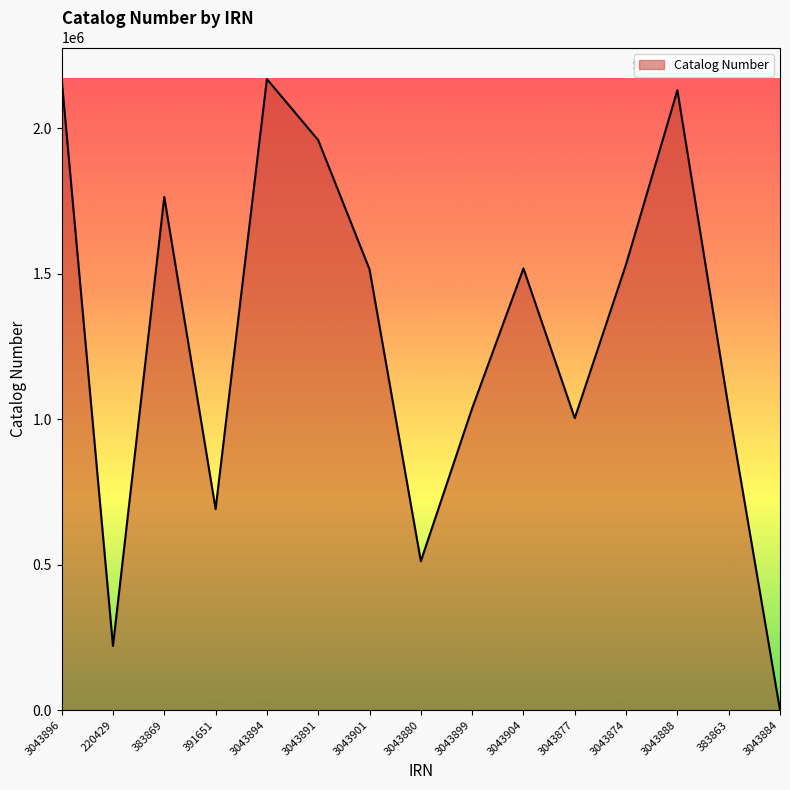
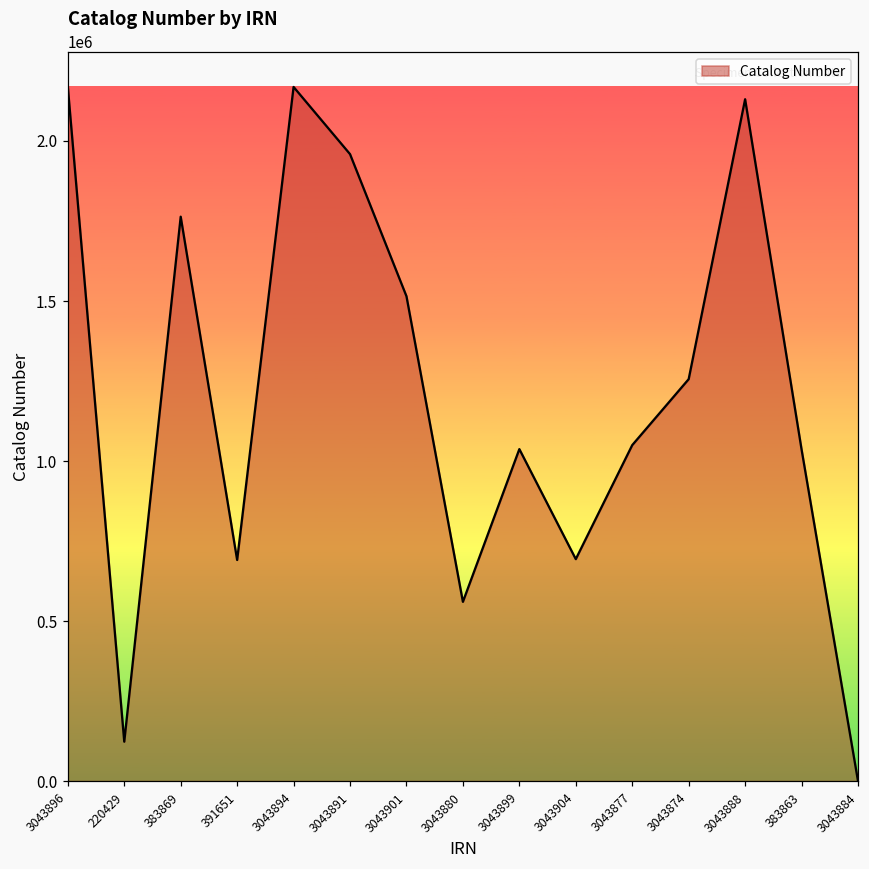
220429: 220000 -> 120000
3043880: 510000 -> 560000
3043904: 1520000 -> 690000
3043877: 1000000 -> 1050000
3043874: 1530000 -> 1260000
